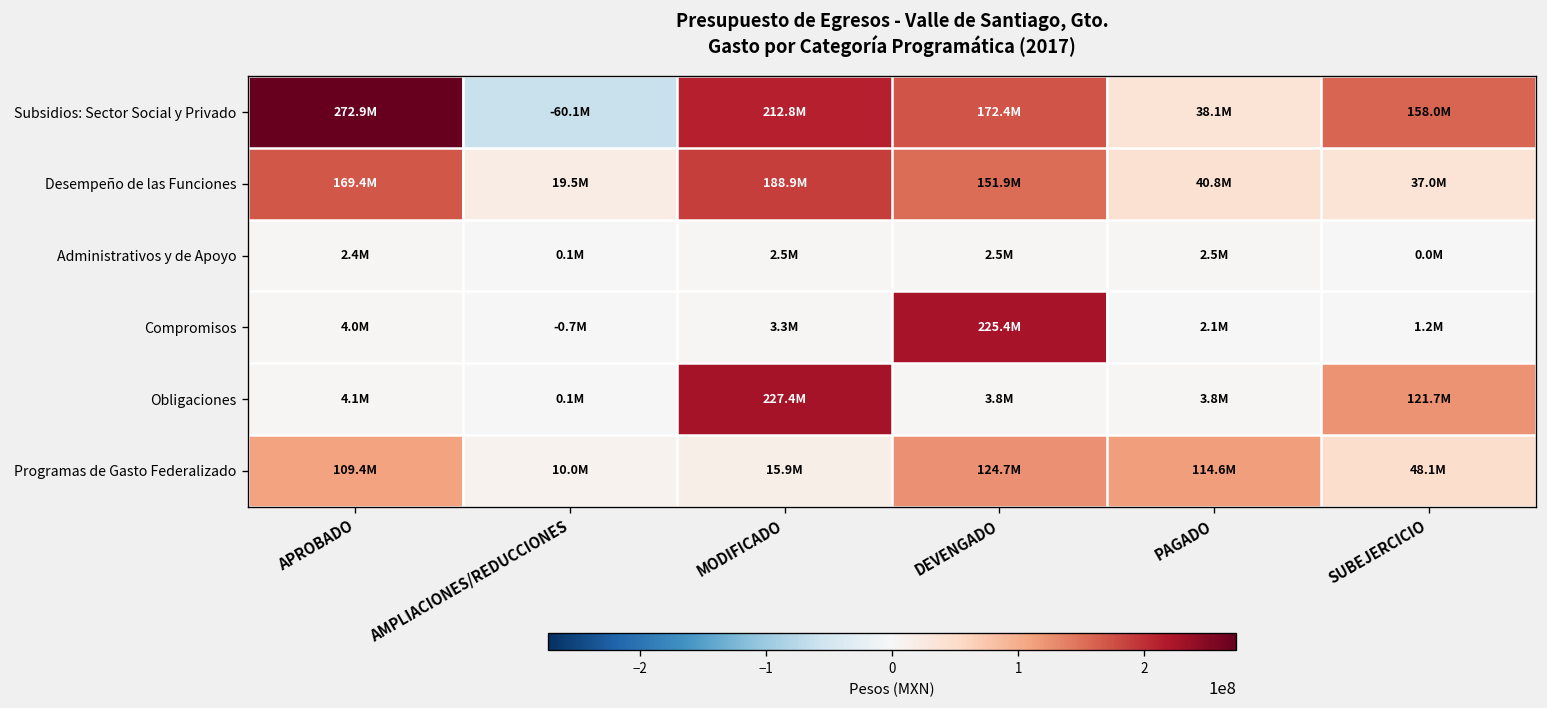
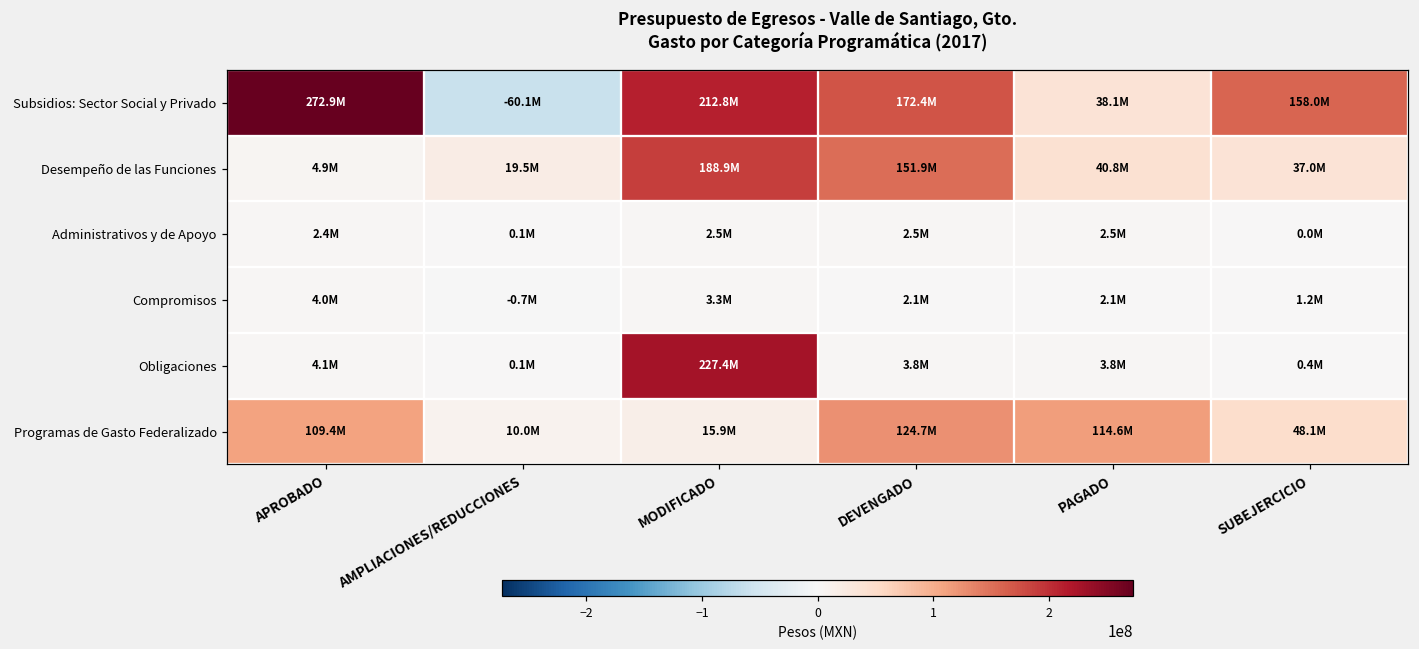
Desempeño de las Funciones, APROBADO: 169.4M -> 4.9M
Compromisos, DEVENGADO: 225.4M -> 2.1M
Obligaciones, SUBEJERCICIO: 121.7M -> 0.4M
